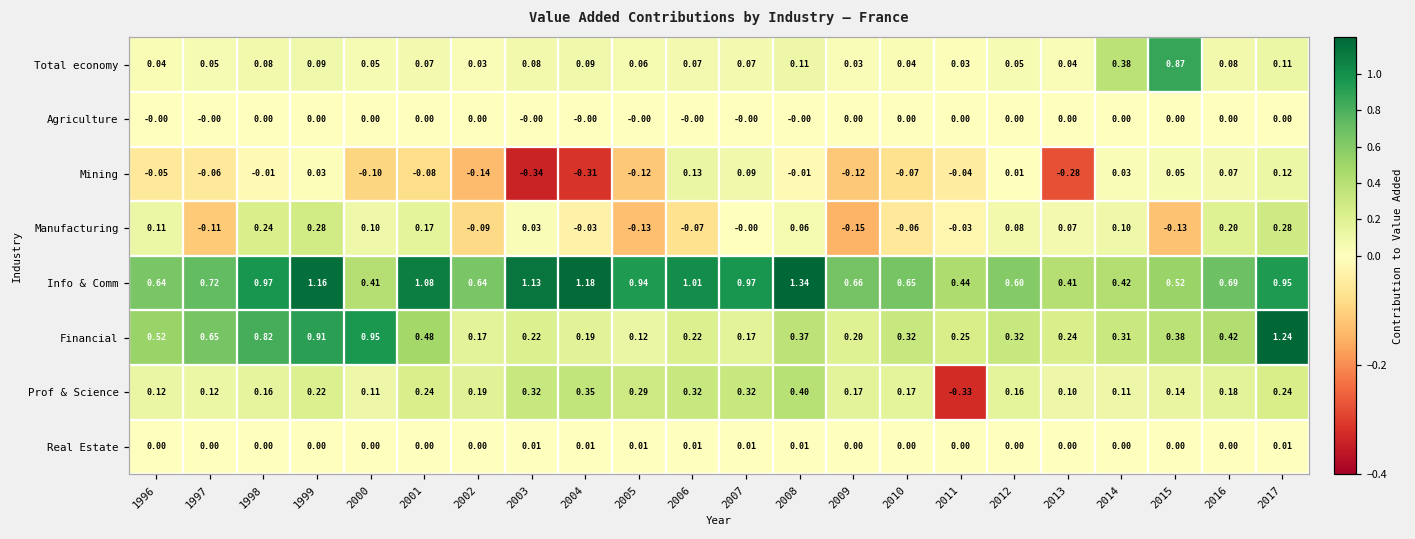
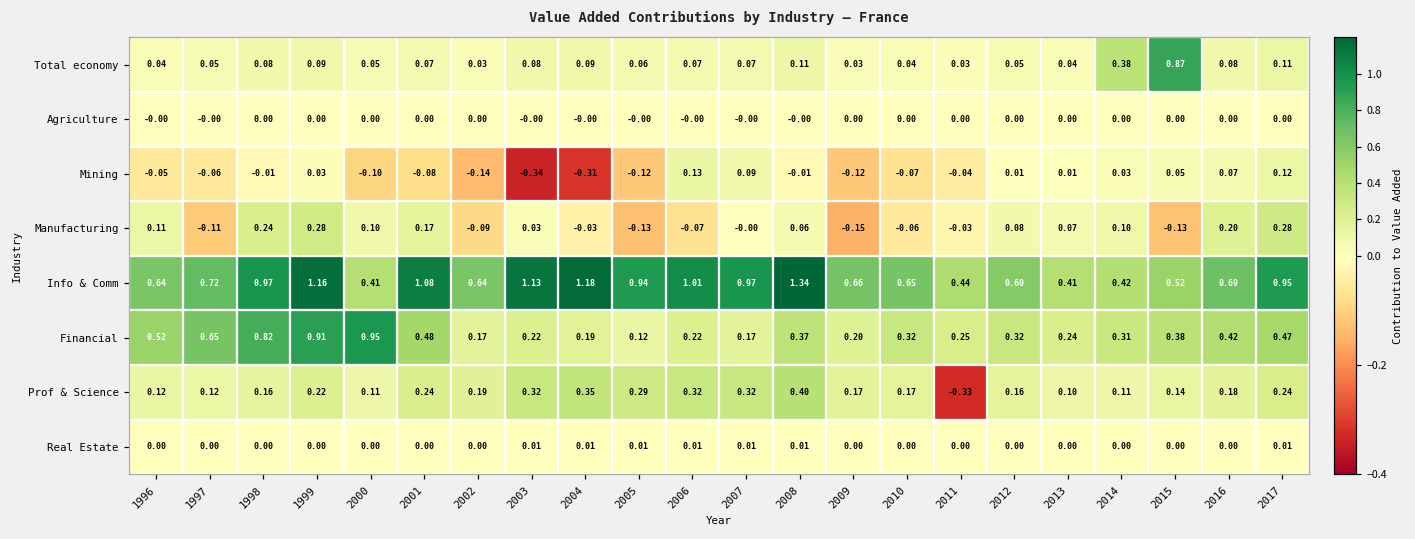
Mining, 2013: -0.28 -> 0.01
Financial, 2017: 1.24 -> 0.47
